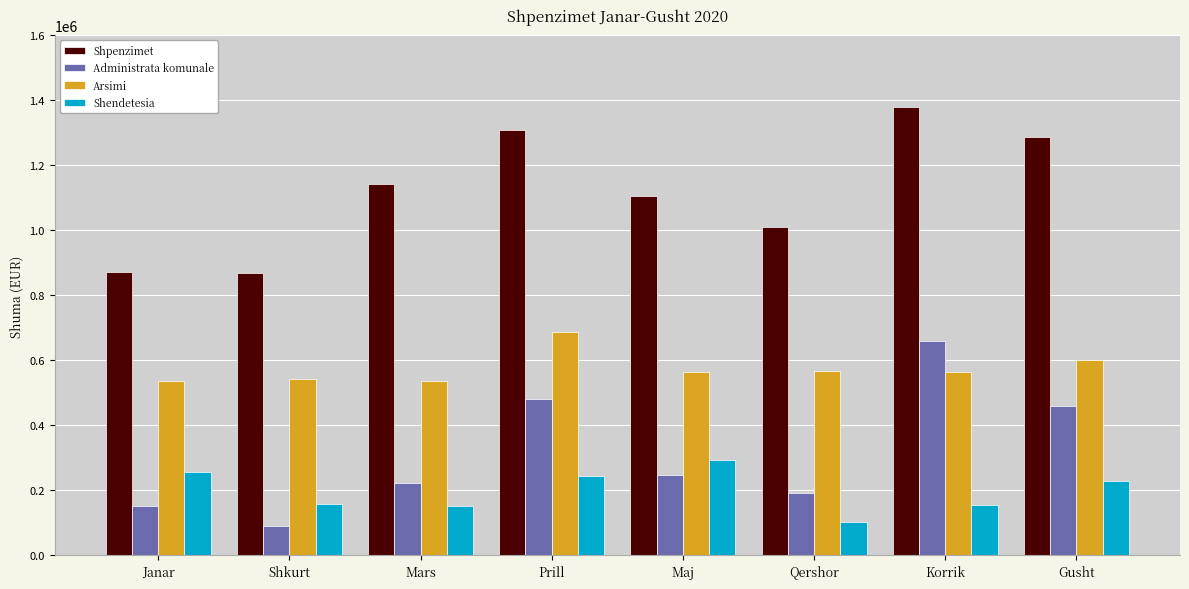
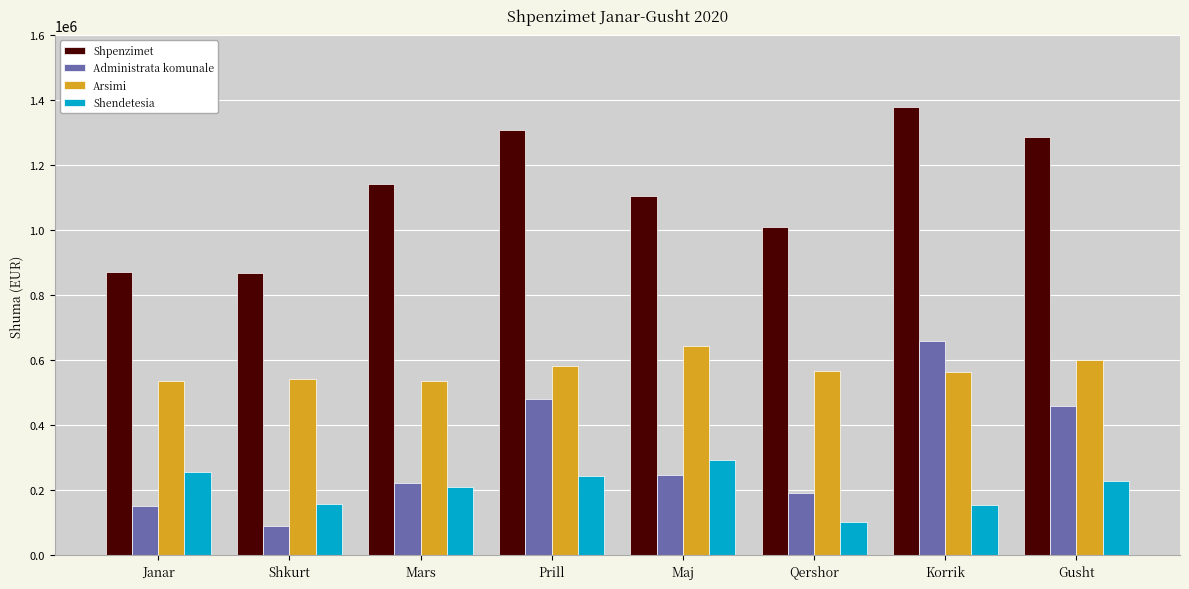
Shendetesia, Mars: 150000 -> 210000
Arsimi, Prill: 690000 -> 580000
Arsimi, Maj: 560000 -> 640000
